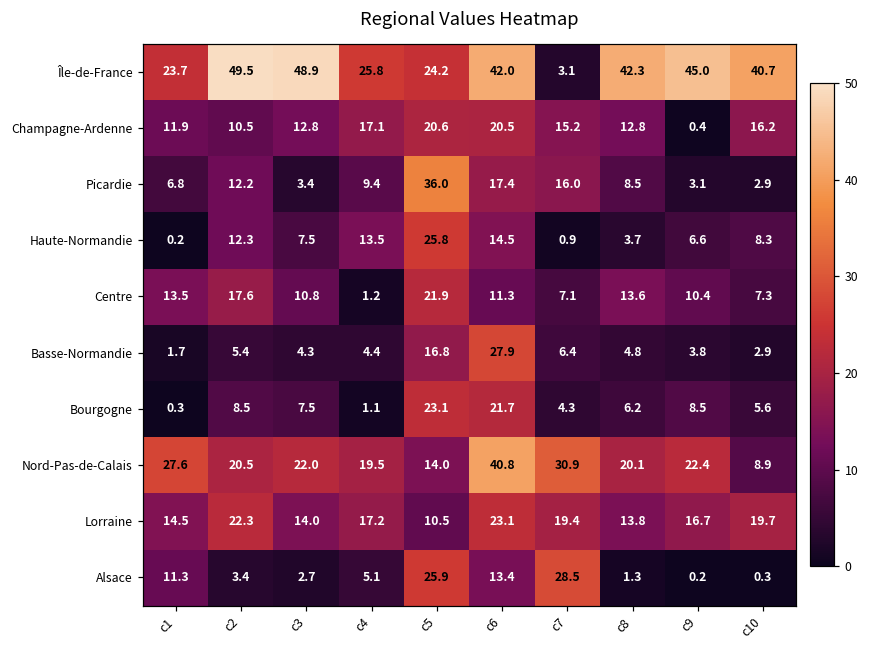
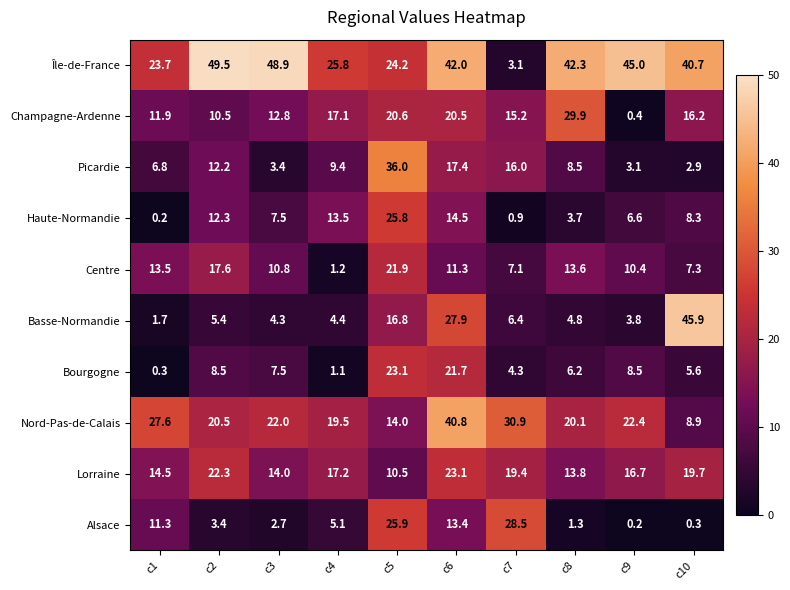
Champagne-Ardenne, c8: 12.8 -> 29.9
Basse-Normandie, c10: 2.9 -> 45.9
